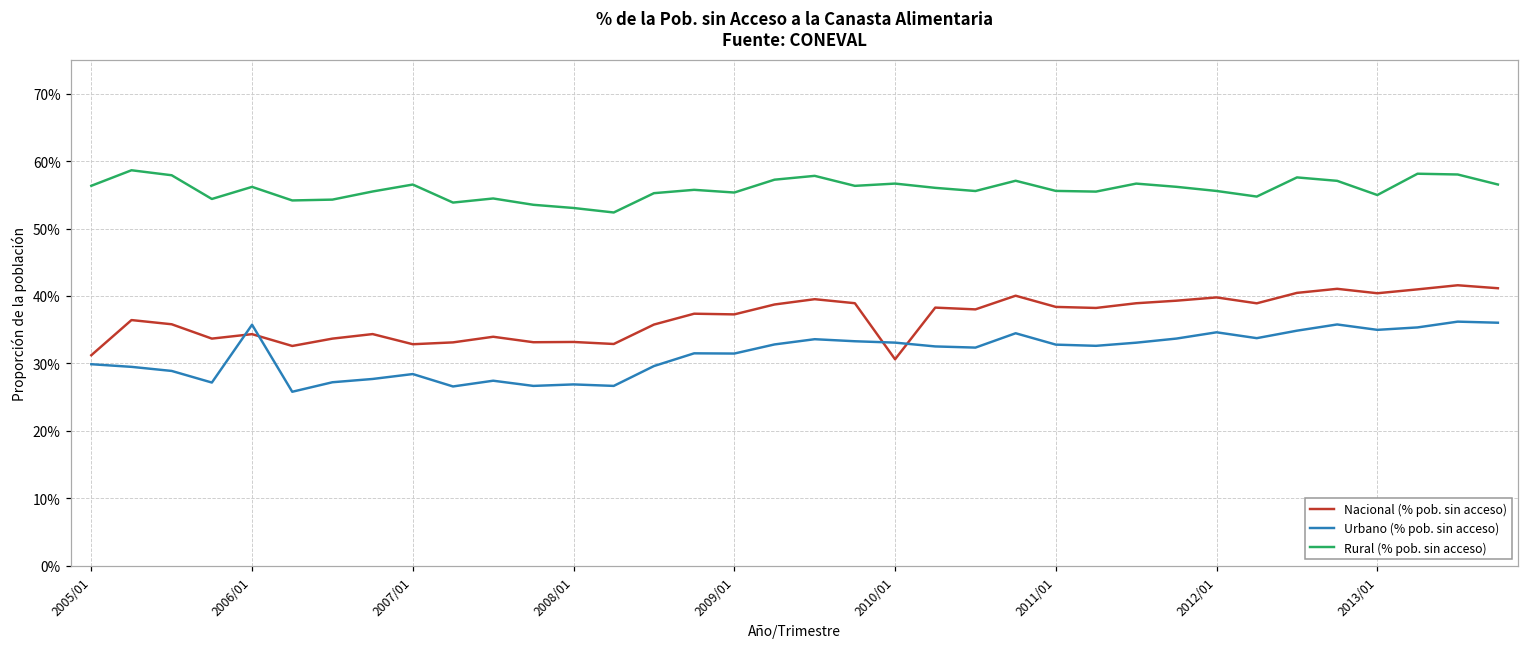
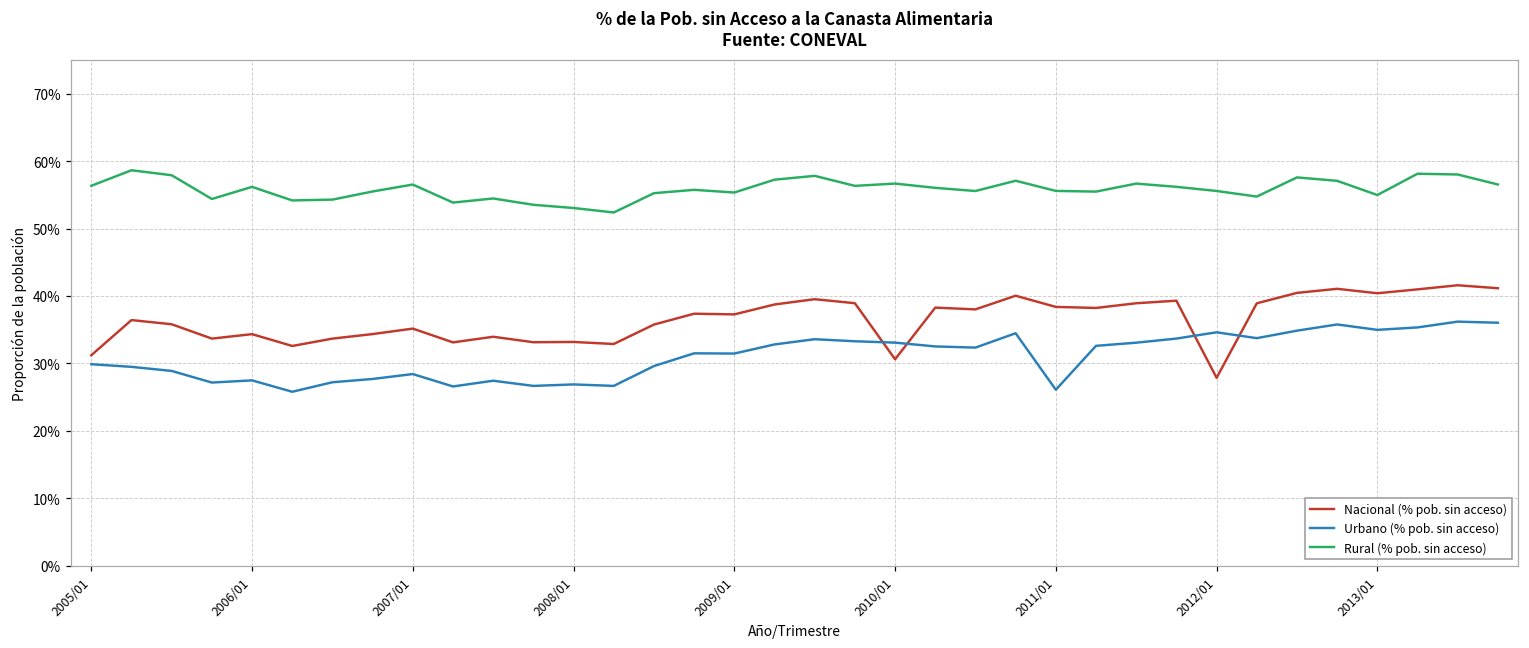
Urbano (% pob. sin acceso), 2006/01: 36% -> 27%
Nacional (% pob. sin acceso), 2007/01: 33% -> 35%
Urbano (% pob. sin acceso), 2011/01: 33% -> 26%
Nacional (% pob. sin acceso), 2012/01: 40% -> 28%
